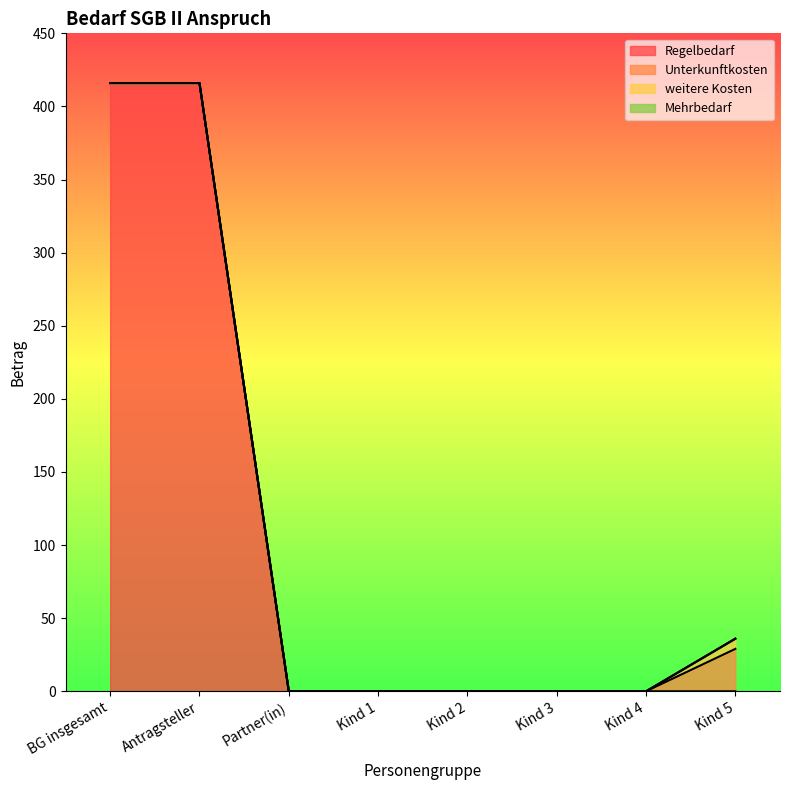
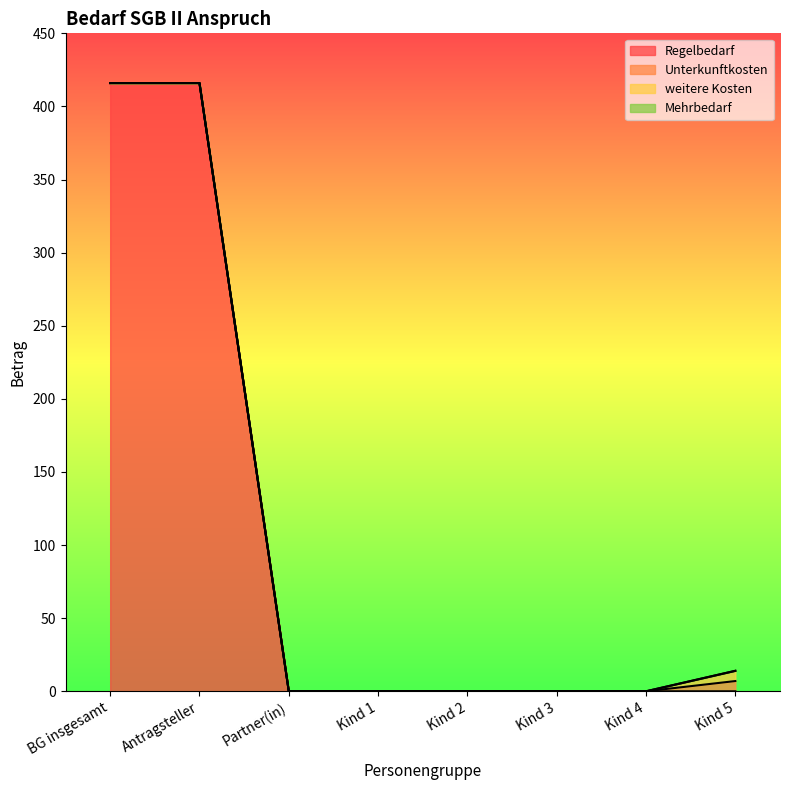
Unterkunftkosten, Kind 5: 29 -> 7
